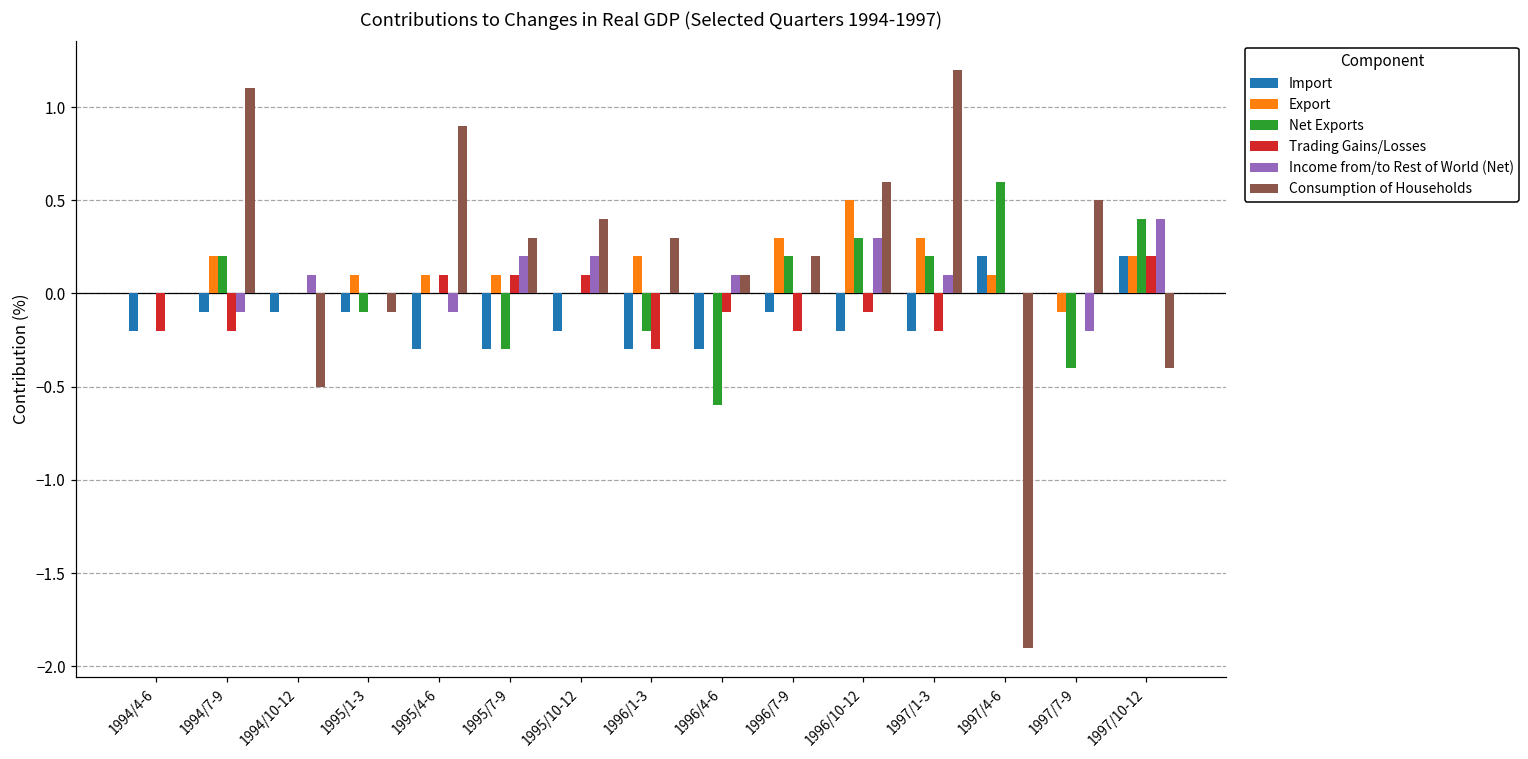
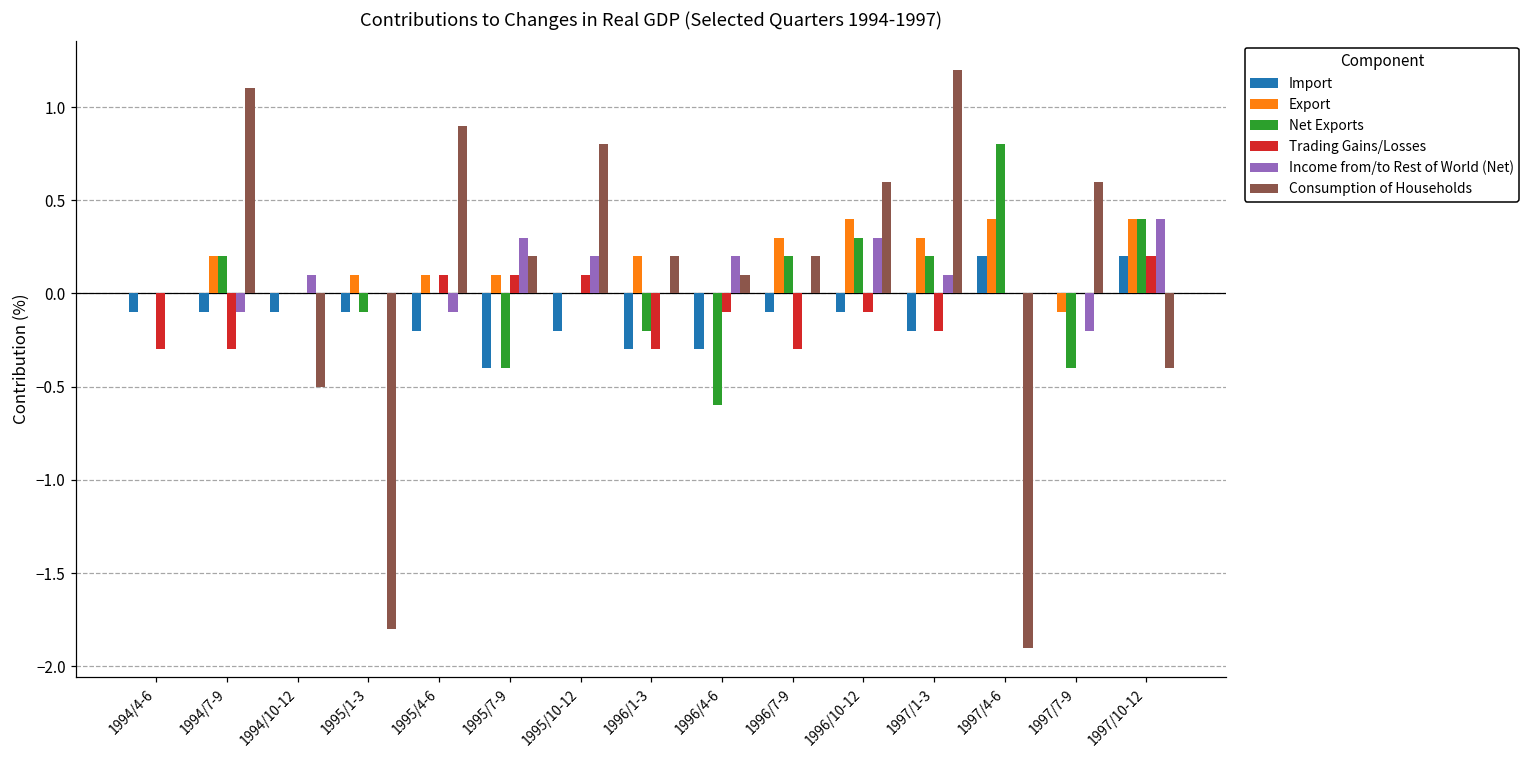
Import, 1994/4-6: -0.2 -> -0.1
Trading Gains/Losses, 1994/4-6: -0.2 -> -0.3
Trading Gains/Losses, 1994/7-9: -0.2 -> -0.3
Consumption of Households, 1995/1-3: -0.1 -> -1.8
Import, 1995/4-6: -0.3 -> -0.2
Import, 1995/7-9: -0.3 -> -0.4
Net Exports, 1995/7-9: -0.3 -> -0.4
Income from/to Rest of World (Net), 1995/7-9: 0.2 -> 0.3
Consumption of Households, 1995/7-9: 0.3 -> 0.2
Consumption of Households, 1995/10-12: 0.4 -> 0.8
Consumption of Households, 1996/1-3: 0.3 -> 0.2
Income from/to Rest of World (Net), 1996/4-6: 0.1 -> 0.2
Trading Gains/Losses, 1996/7-9: -0.2 -> -0.3
Import, 1996/10-12: -0.2 -> -0.1
Export, 1996/10-12: 0.5 -> 0.4
Export, 1997/4-6: 0.1 -> 0.4
Net Exports, 1997/4-6: 0.6 -> 0.8
Consumption of Households, 1997/7-9: 0.5 -> 0.6
Export, 1997/10-12: 0.2 -> 0.4
